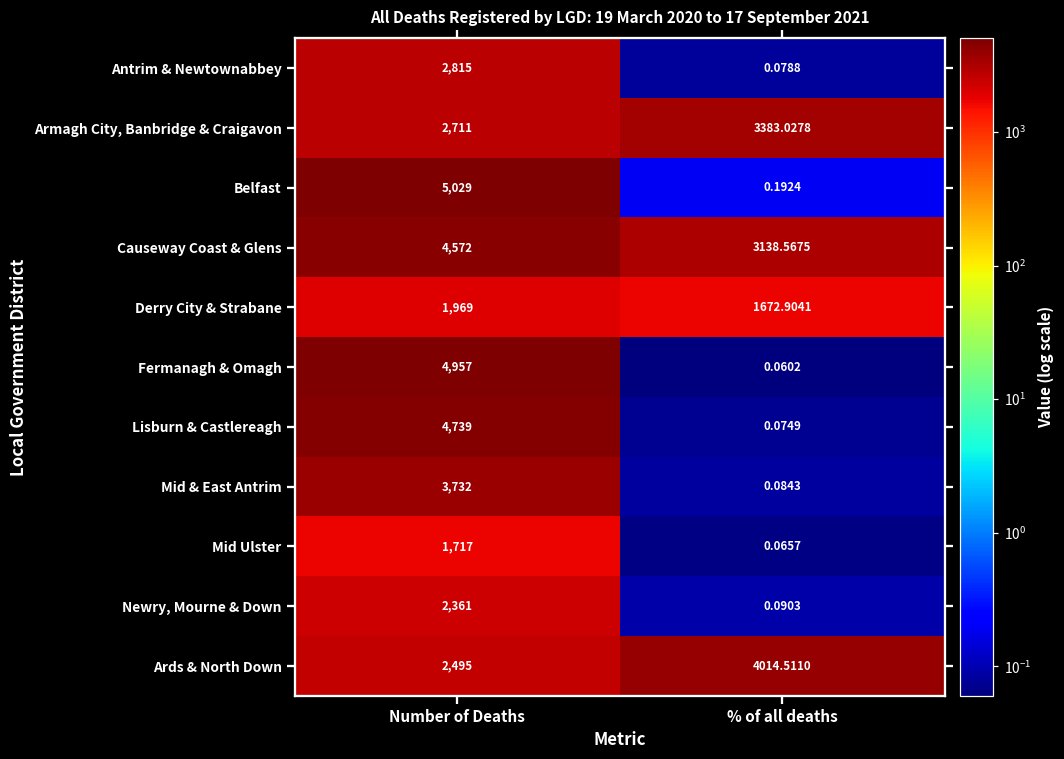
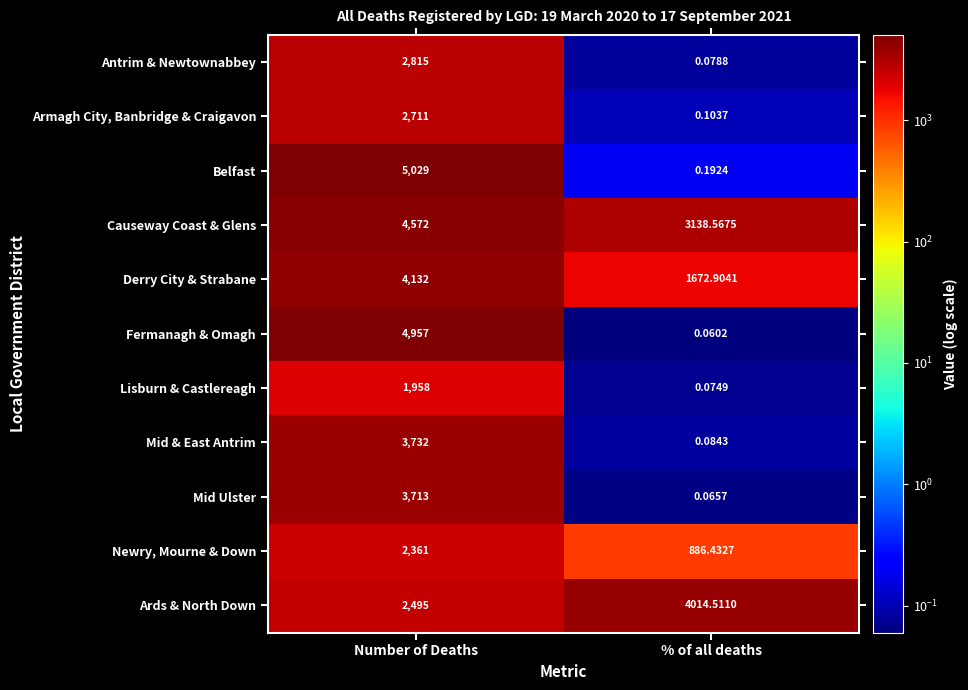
Armagh City, Banbridge & Craigavon, % of all deaths: 3383.0278 -> 0.1037
Derry City & Strabane, Number of Deaths: 1,969 -> 4,132
Lisburn & Castlereagh, Number of Deaths: 4,739 -> 1,958
Mid Ulster, Number of Deaths: 1,717 -> 3,713
Newry, Mourne & Down, % of all deaths: 0.0903 -> 886.4327
